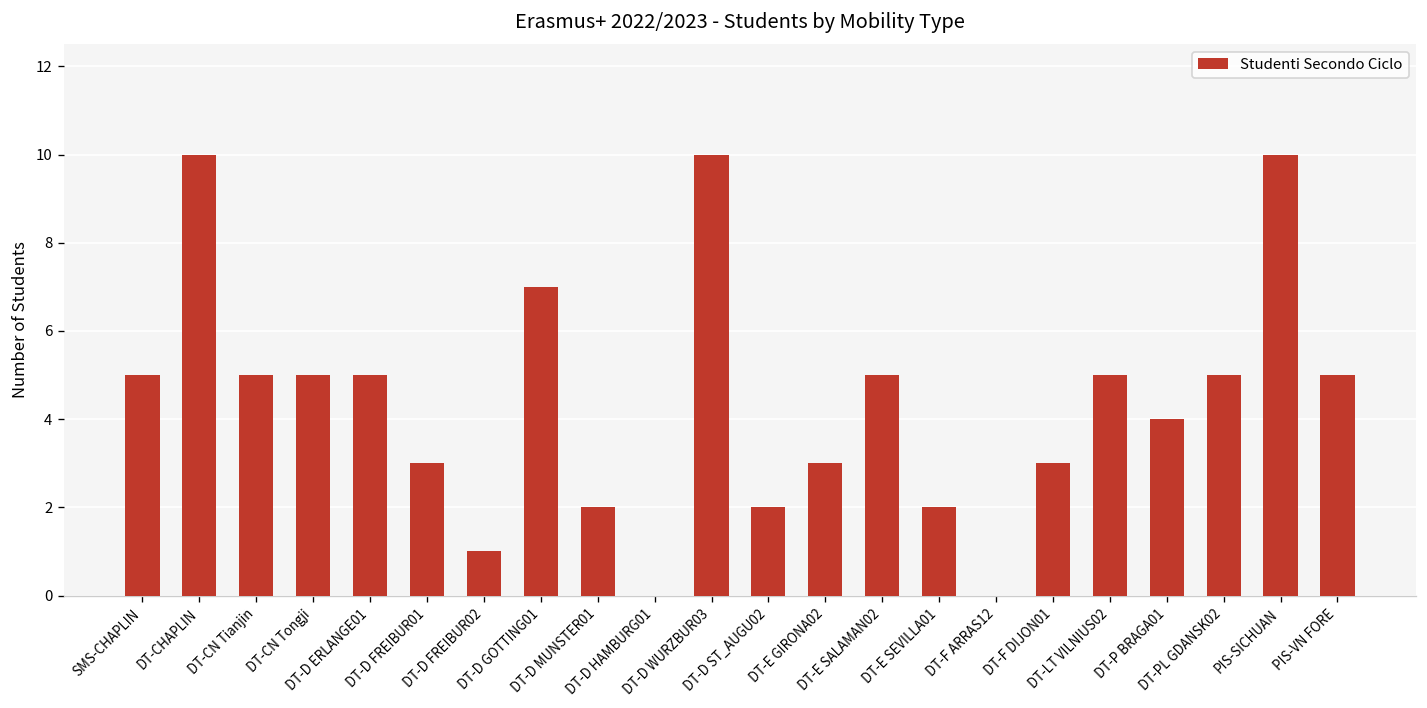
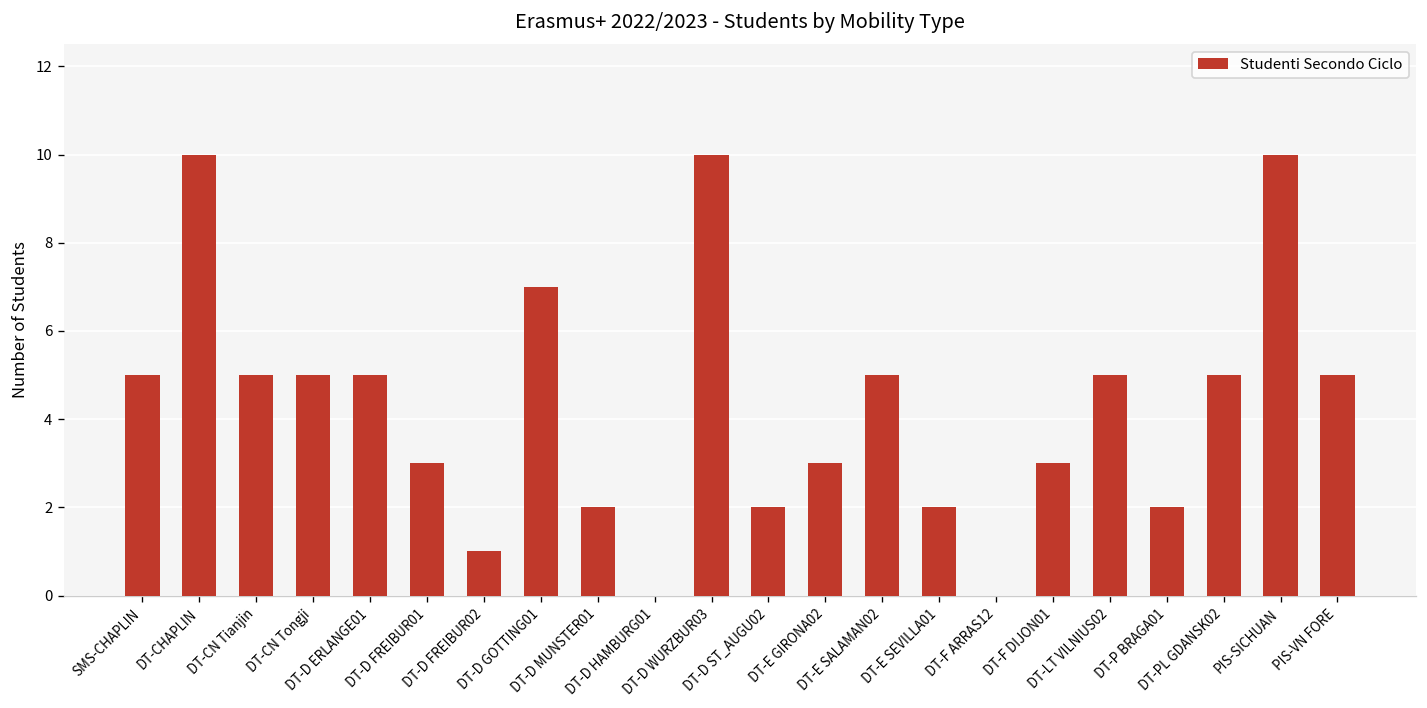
DT-P BRAGA01: 4 -> 2
